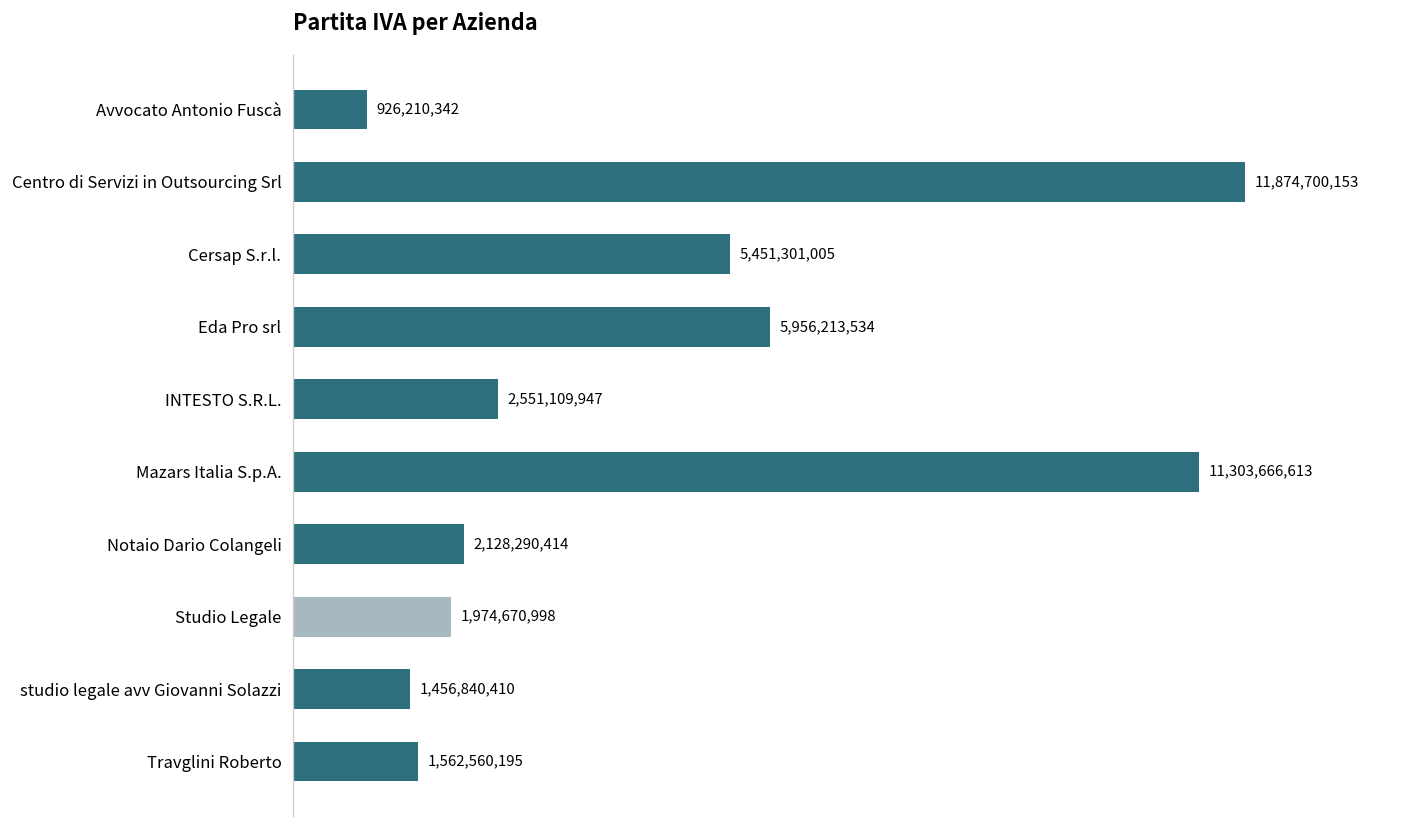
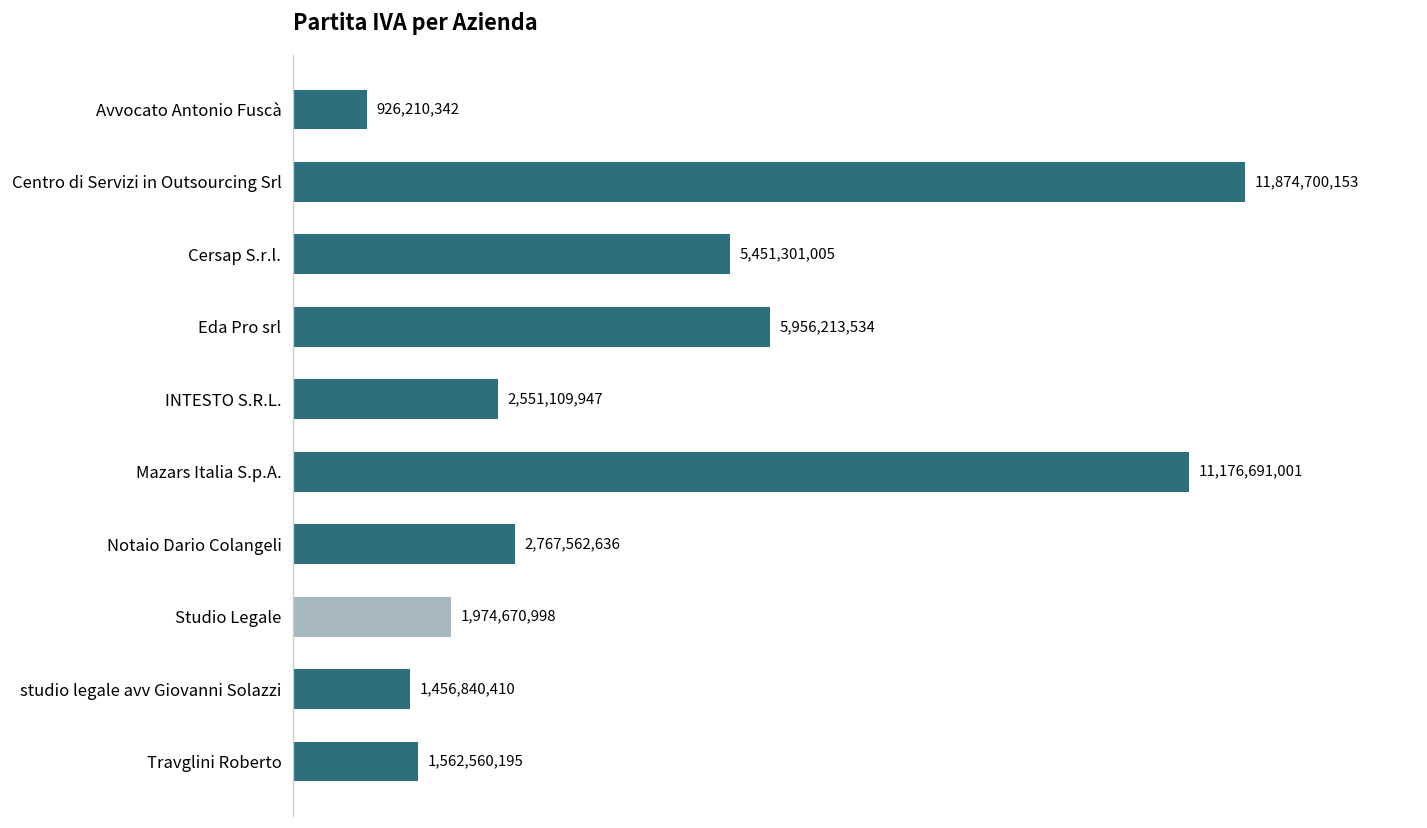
Mazars Italia S.p.A.: 11,303,666,613 -> 11,176,691,001
Notaio Dario Colangeli: 2,128,290,414 -> 2,767,562,636
